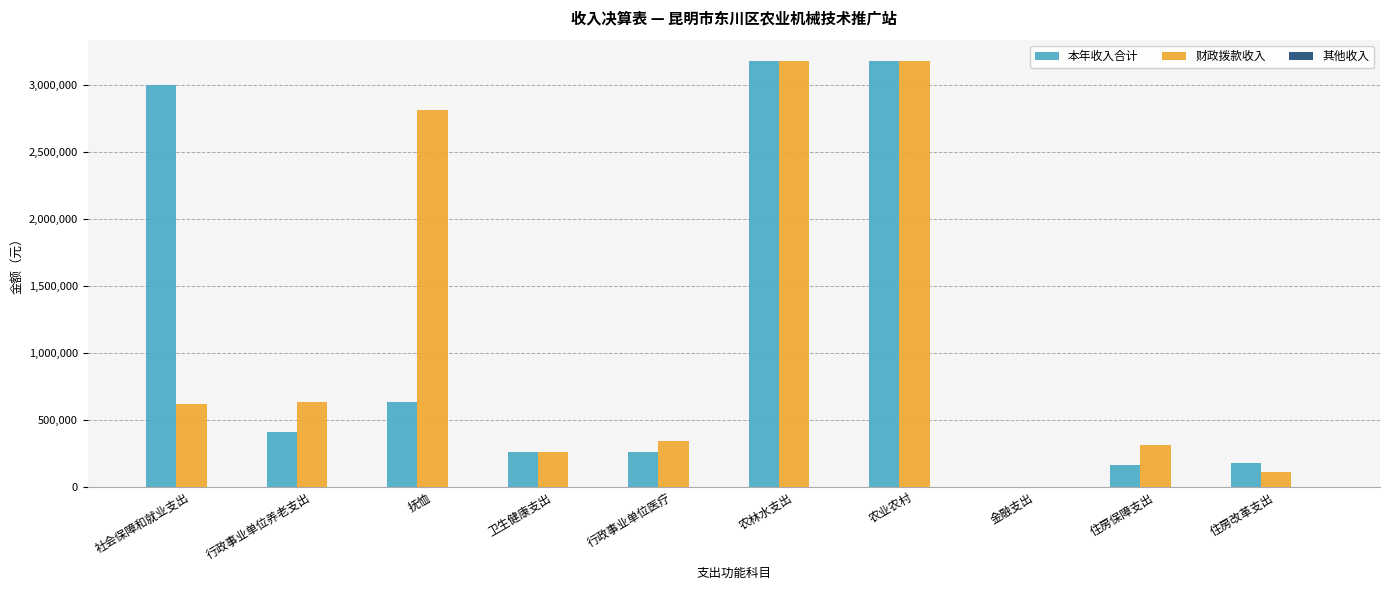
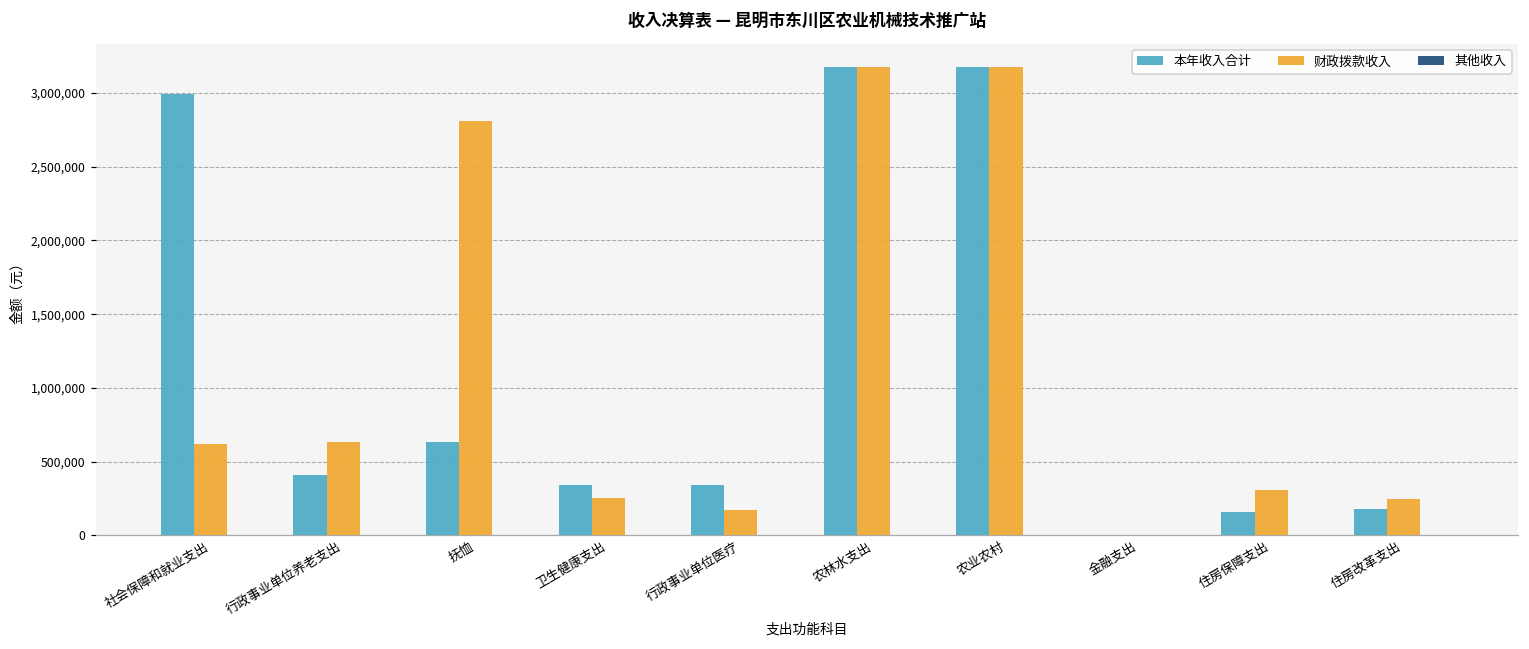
本年收入合计, 卫生健康支出: 260,000 -> 340,000
本年收入合计, 行政事业单位医疗: 260,000 -> 340,000
财政拨款收入, 行政事业单位医疗: 340,000 -> 170,000
财政拨款收入, 住房改革支出: 110,000 -> 240,000
